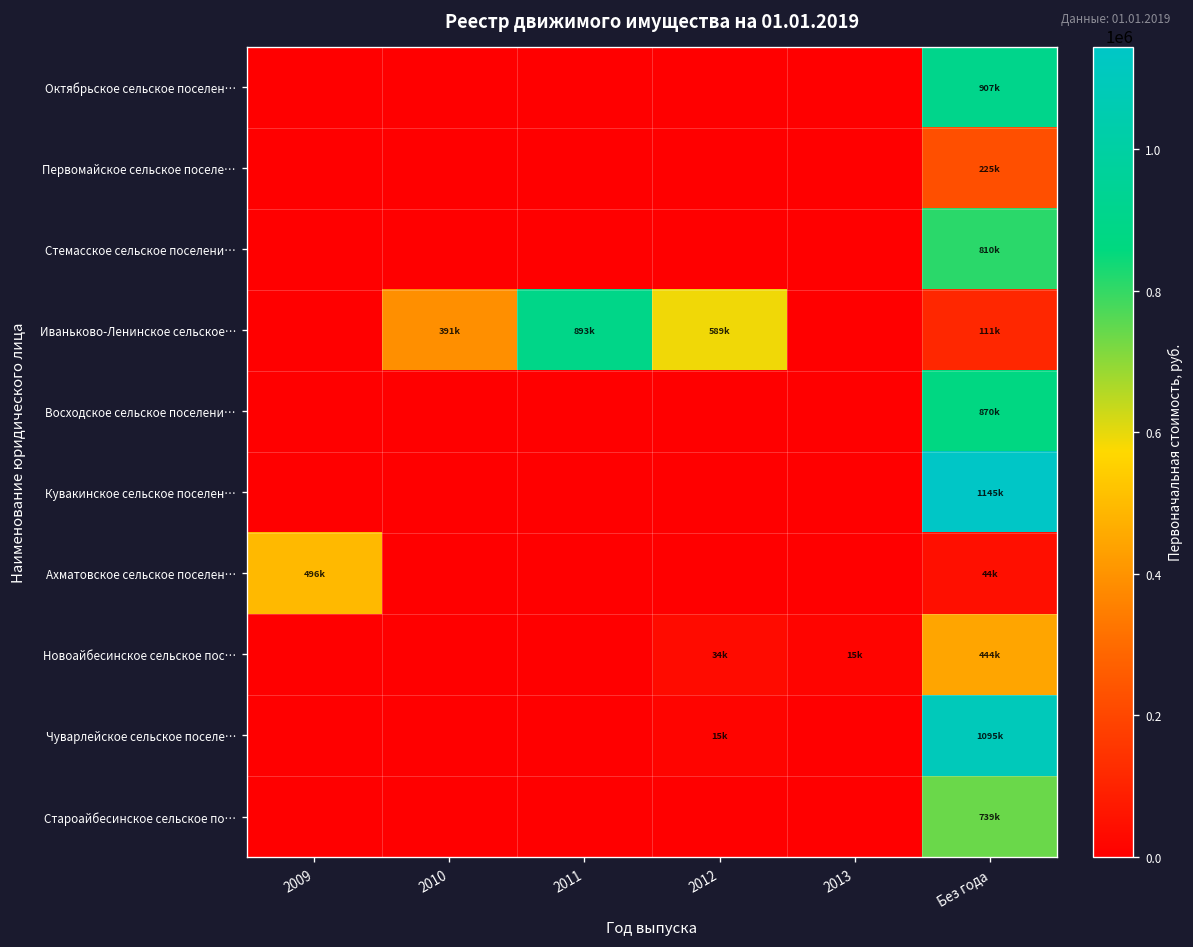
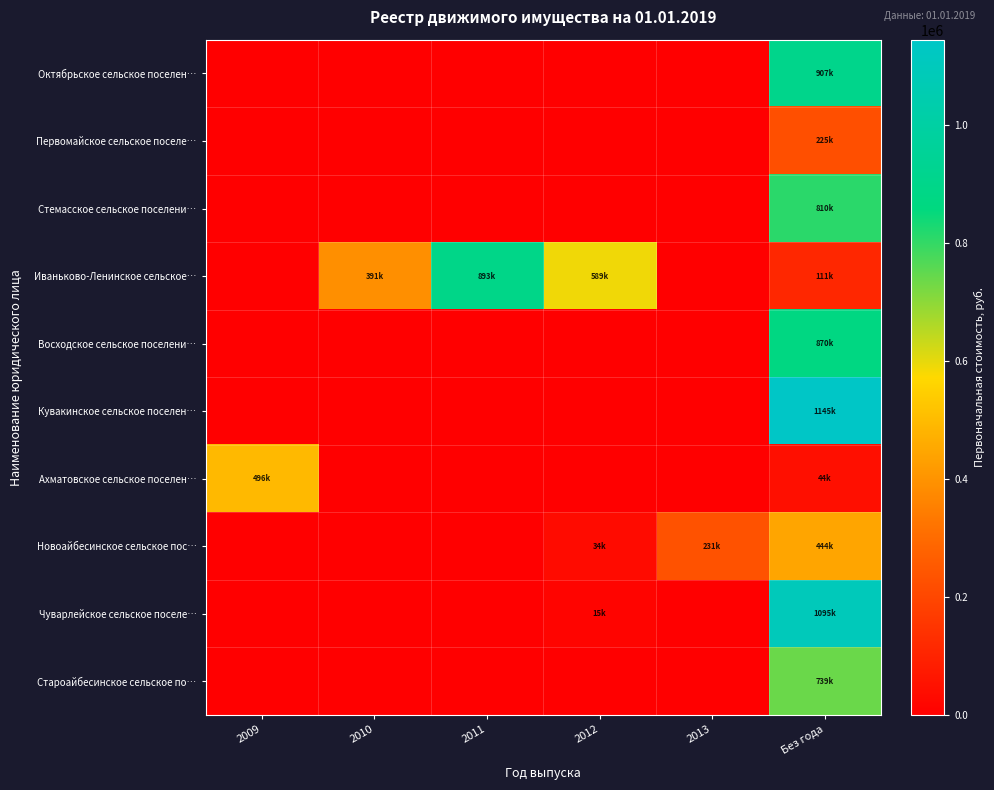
Новоайбесинское сельское пос…, 2013: 15k -> 231k
